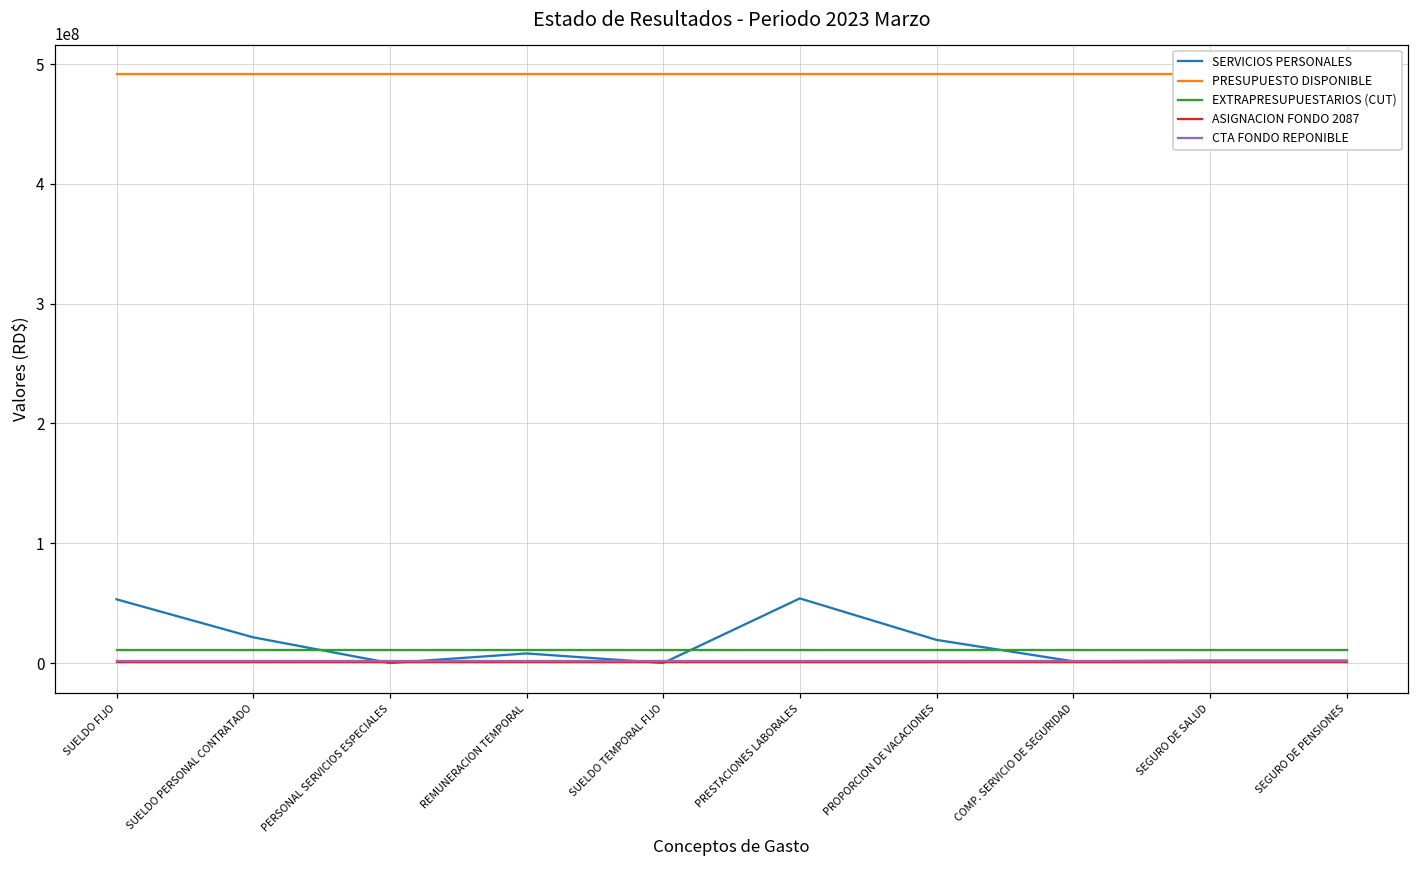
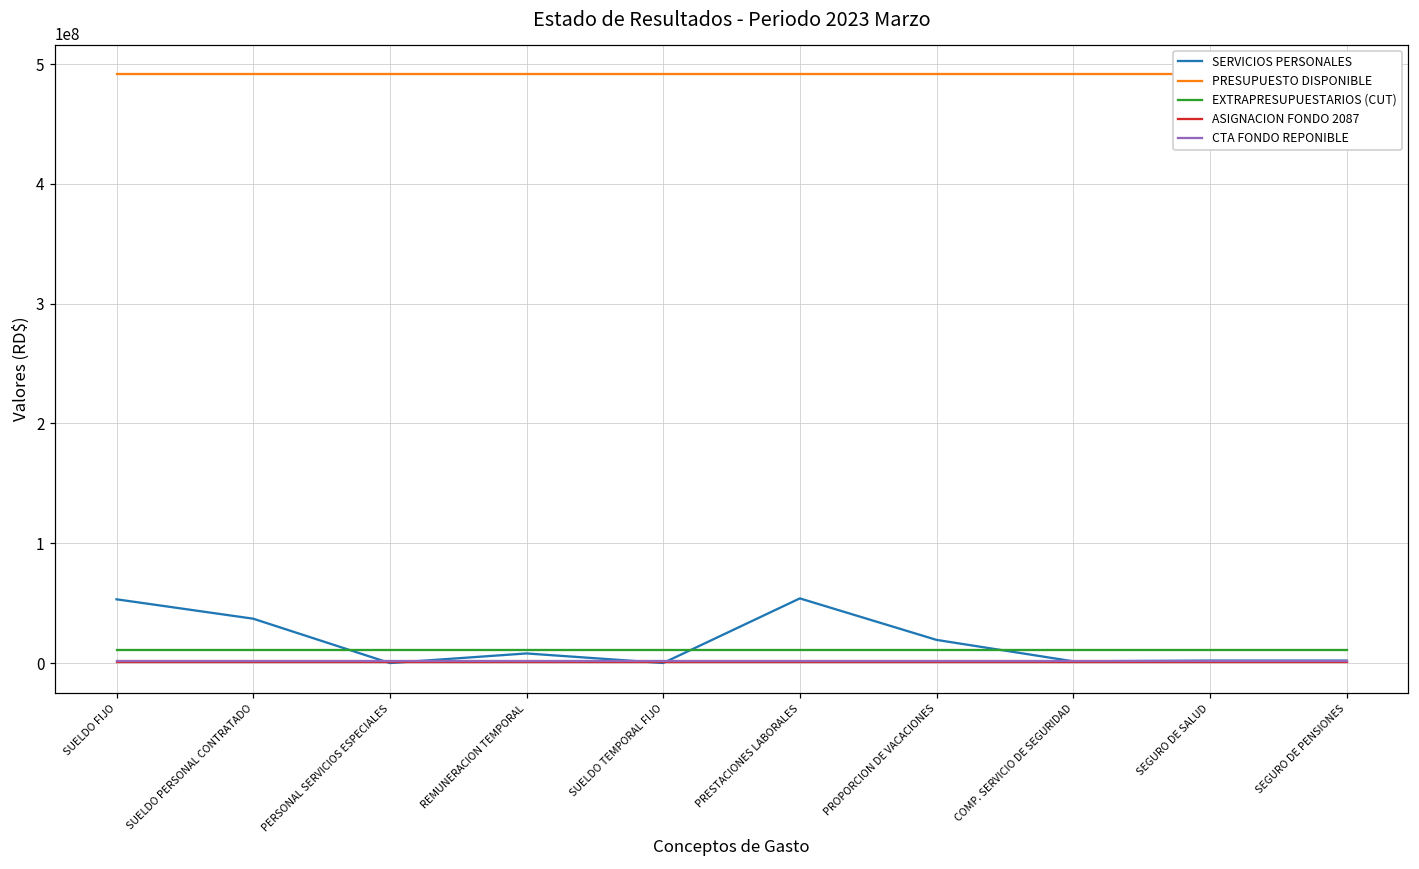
SERVICIOS PERSONALES, SUELDO PERSONAL CONTRATADO: 22000000 -> 37000000
